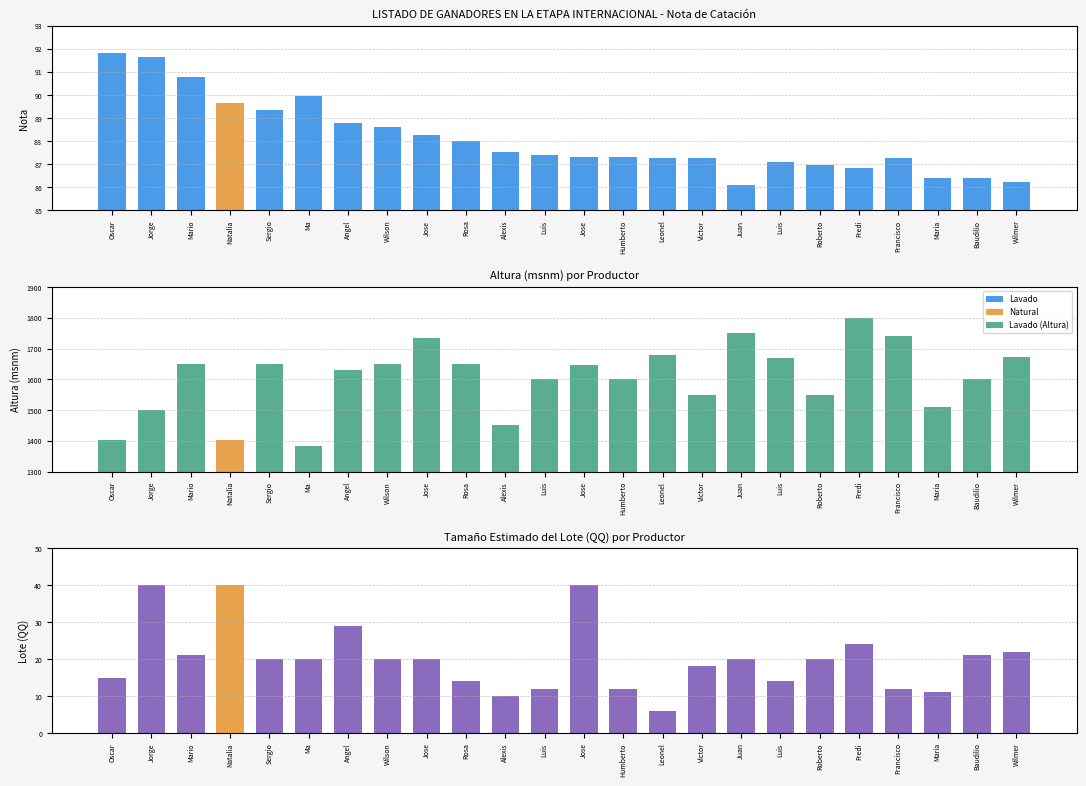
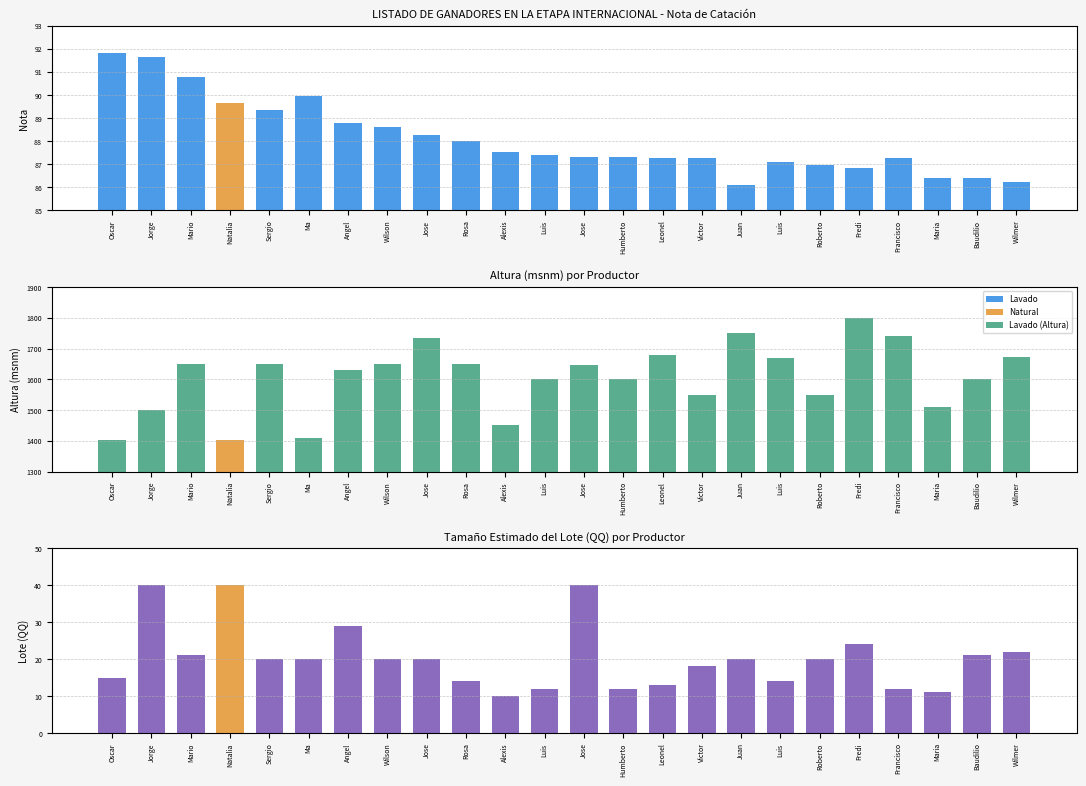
Altura (msnm) por Productor, Ma: 1380 -> 1410
Tamaño Estimado del Lote (QQ) por Productor, Leonel: 6 -> 13
